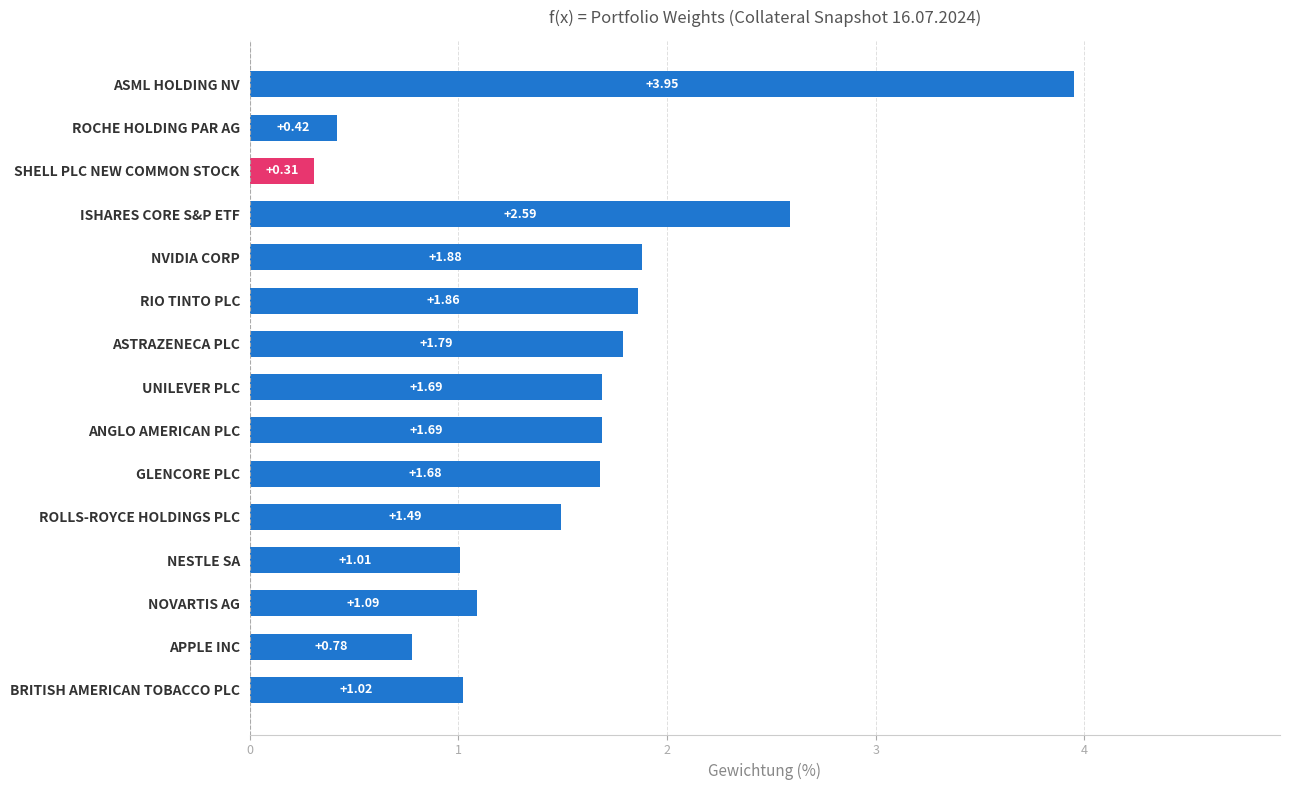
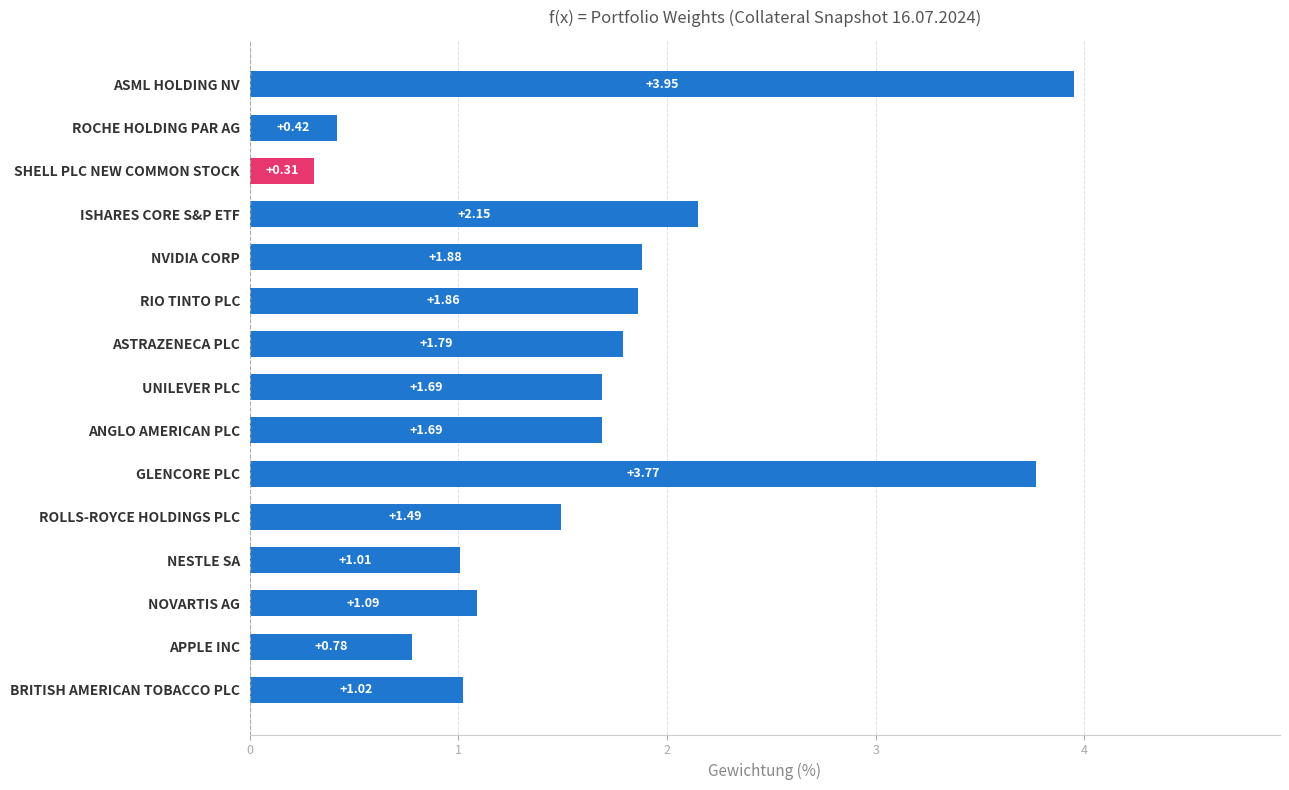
ISHARES CORE S&P ETF: +2.59 -> +2.15
GLENCORE PLC: +1.68 -> +3.77
